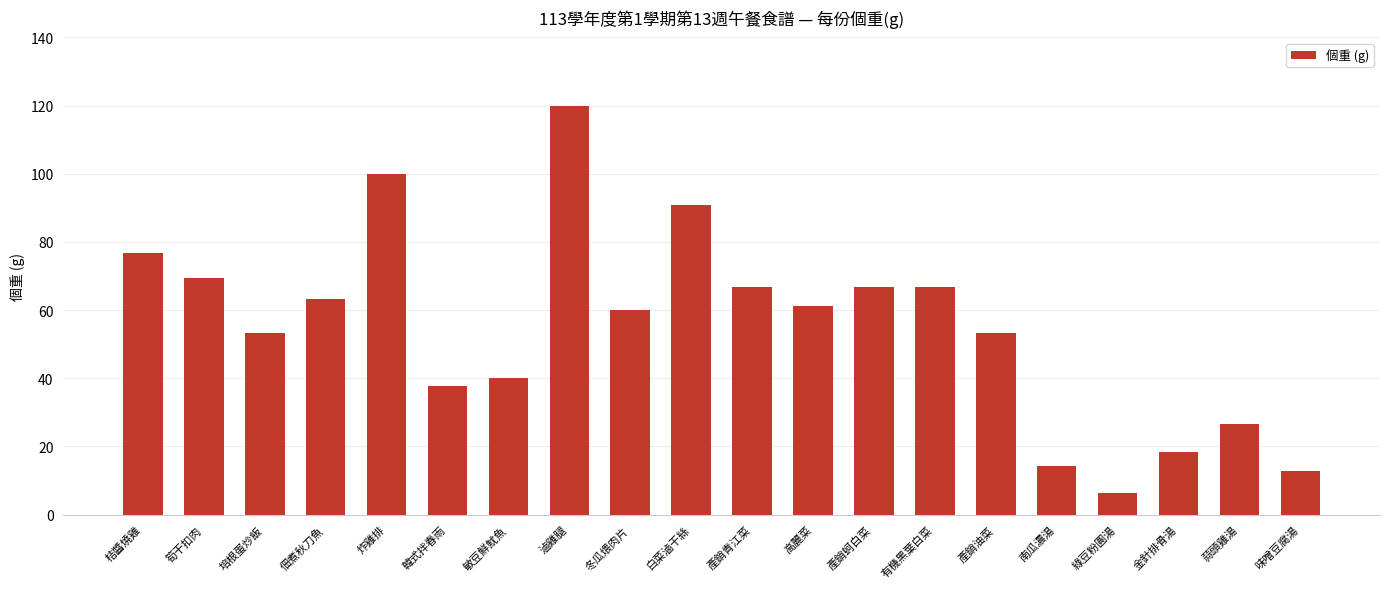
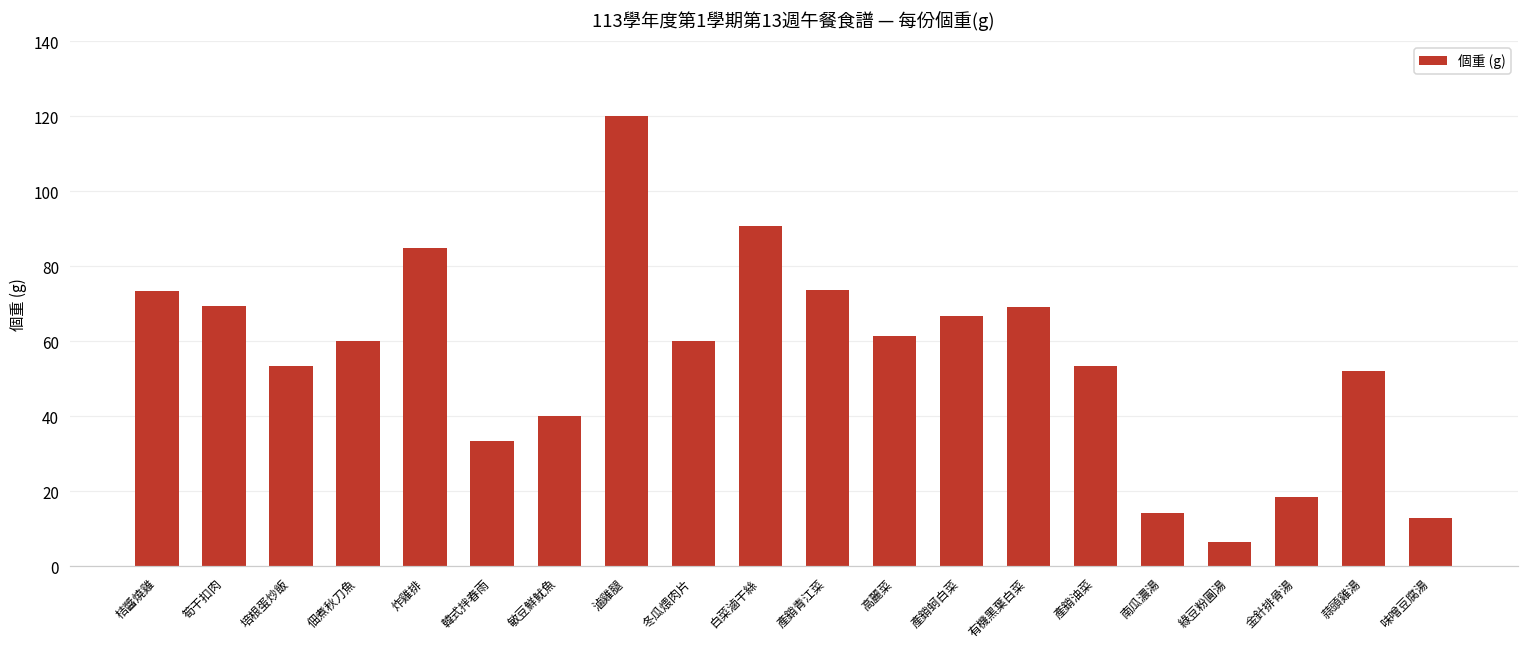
桔醬燒雞: 77 -> 73
佃煮秋刀魚: 63 -> 60
炸雞排: 100 -> 85
韓式拌春雨: 38 -> 33
產銷青江菜: 67 -> 74
有機黑葉白菜: 67 -> 69
蒜頭雞湯: 27 -> 52
